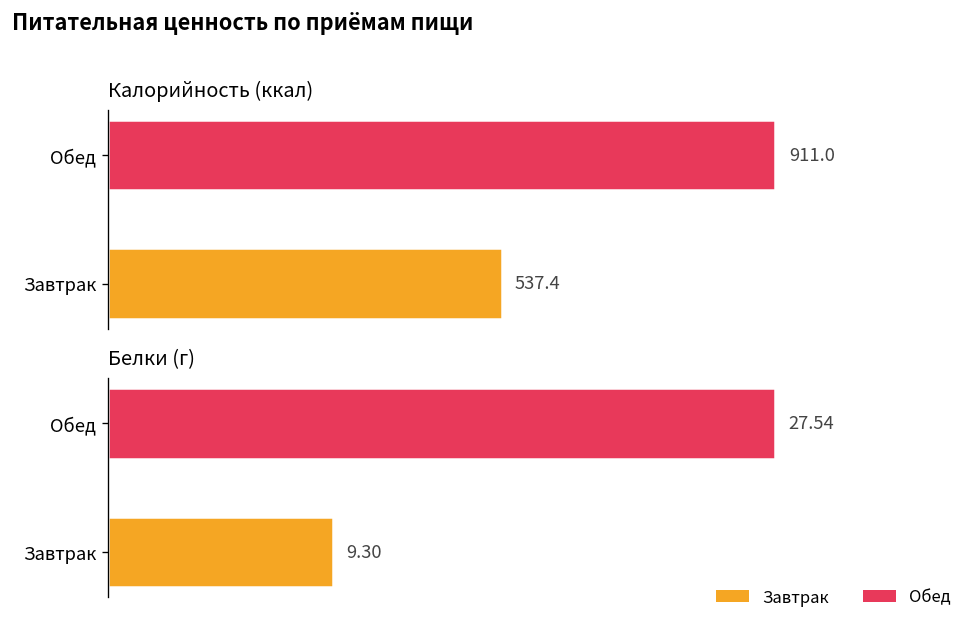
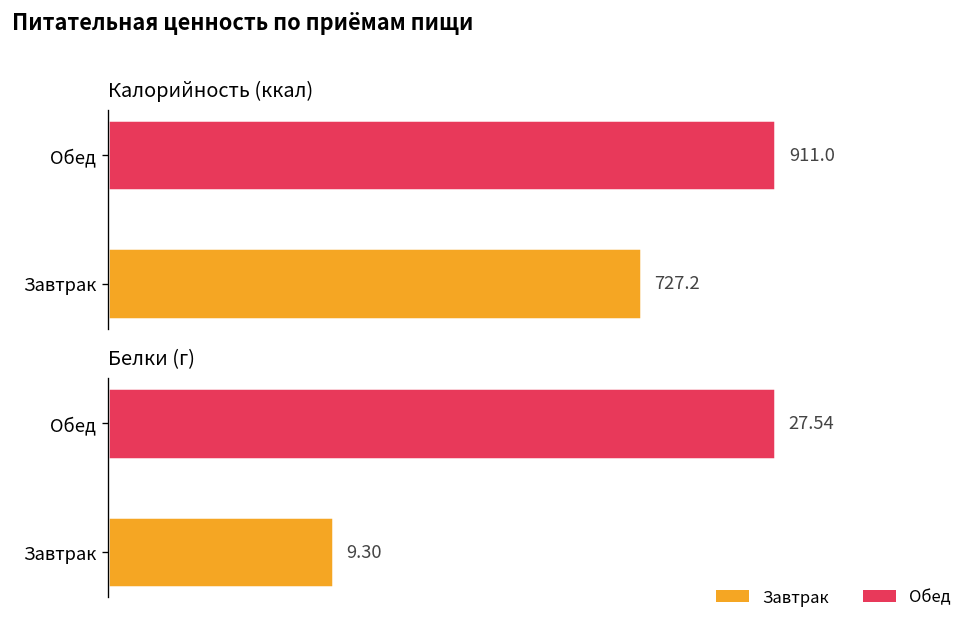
Калорийность (ккал), Завтрак: 537.4 -> 727.2
